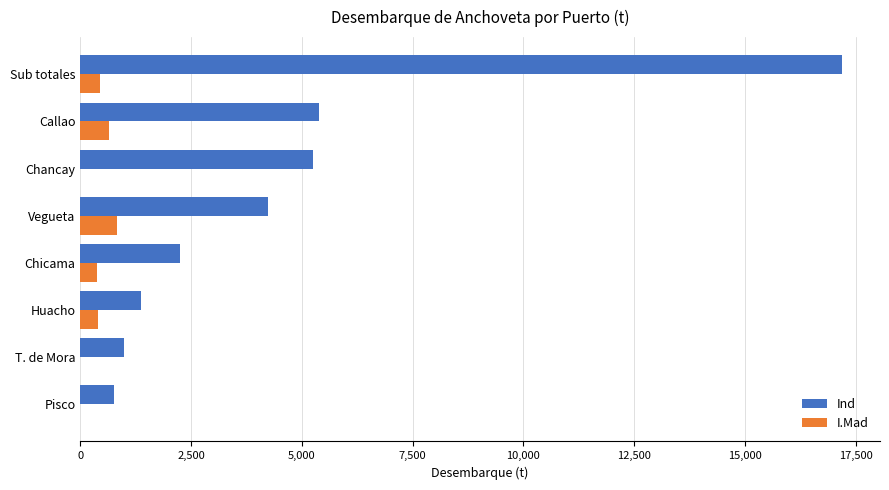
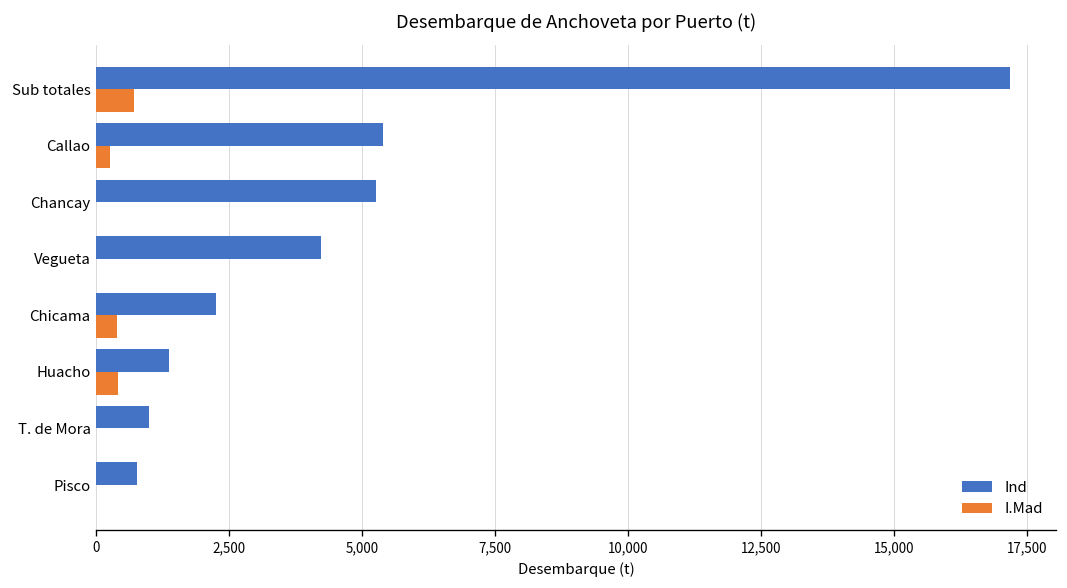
I.Mad, Sub totales: 400 -> 700
I.Mad, Callao: 700 -> 300
I.Mad, Vegueta: 800 -> 0
